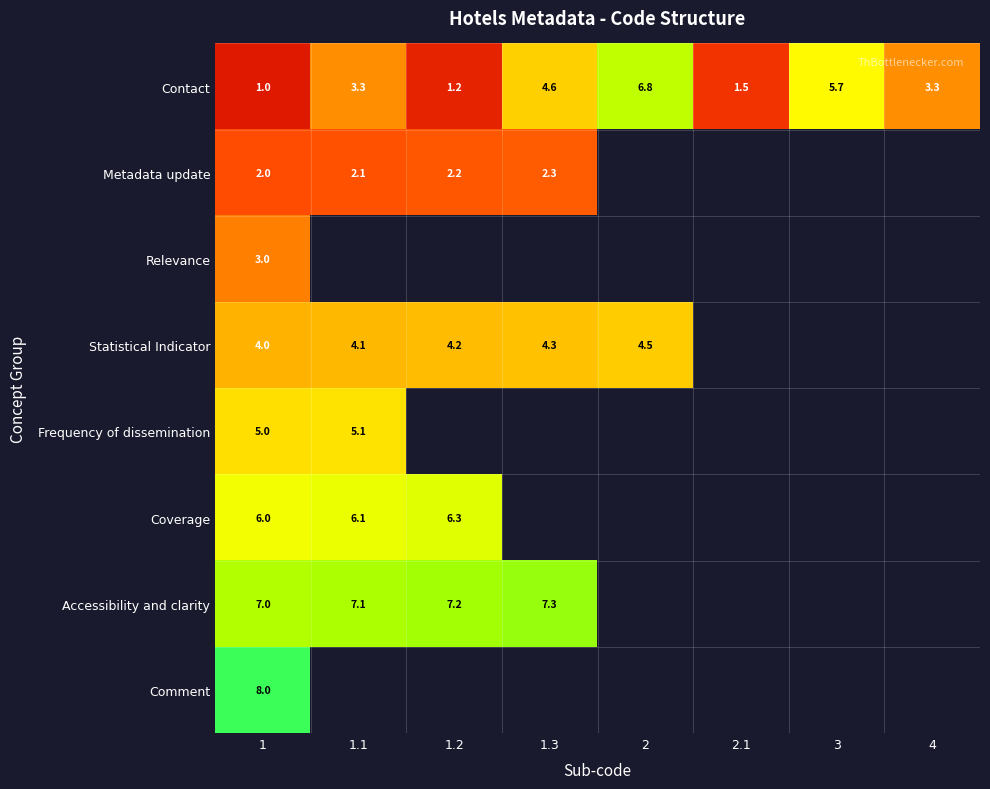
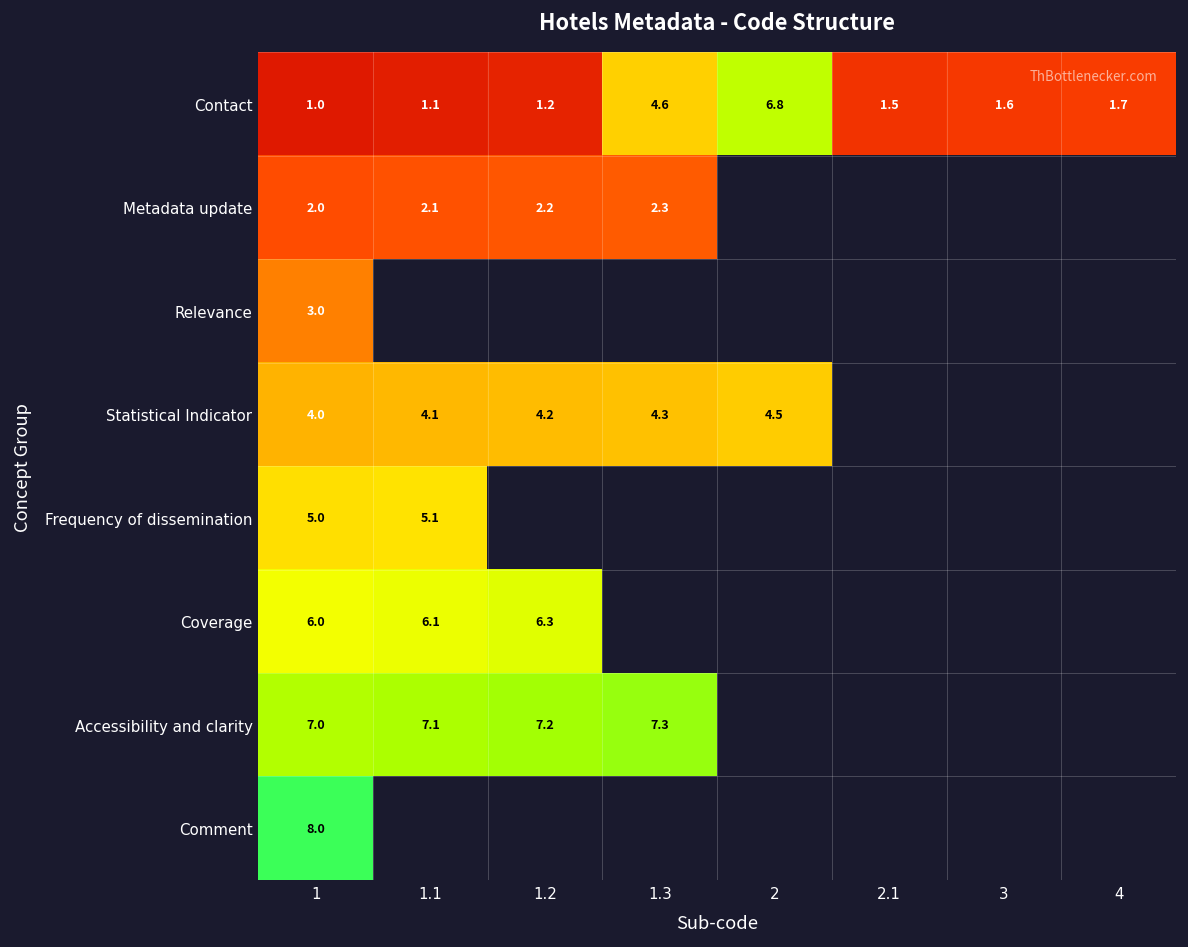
Contact, 1.1: 3.3 -> 1.1
Contact, 3: 5.7 -> 1.6
Contact, 4: 3.3 -> 1.7
